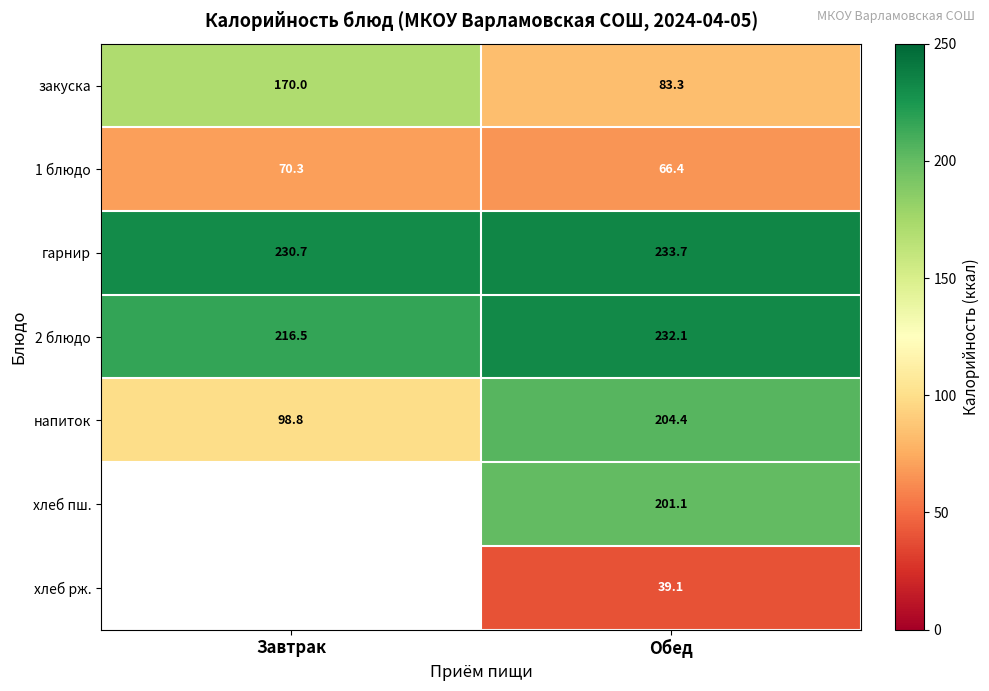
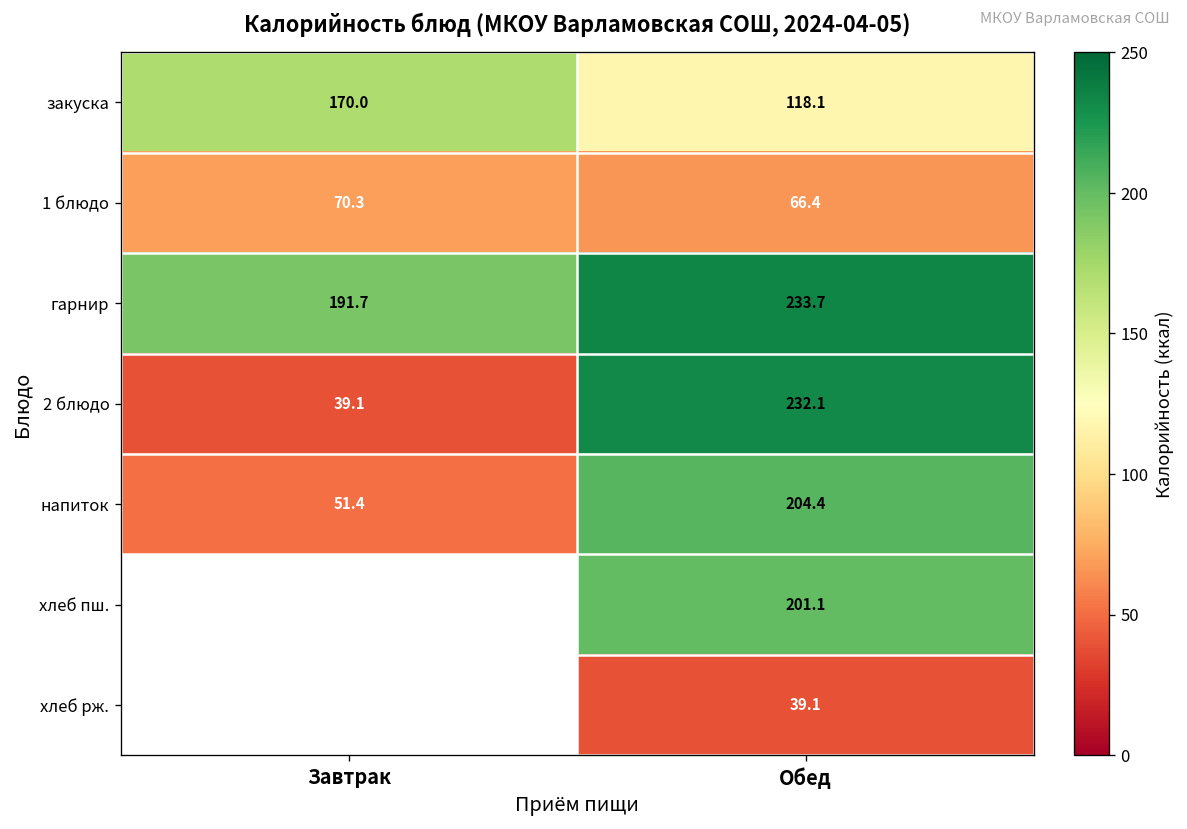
закуска, Обед: 83.3 -> 118.1
гарнир, Завтрак: 230.7 -> 191.7
2 блюдо, Завтрак: 216.5 -> 39.1
напиток, Завтрак: 98.8 -> 51.4
